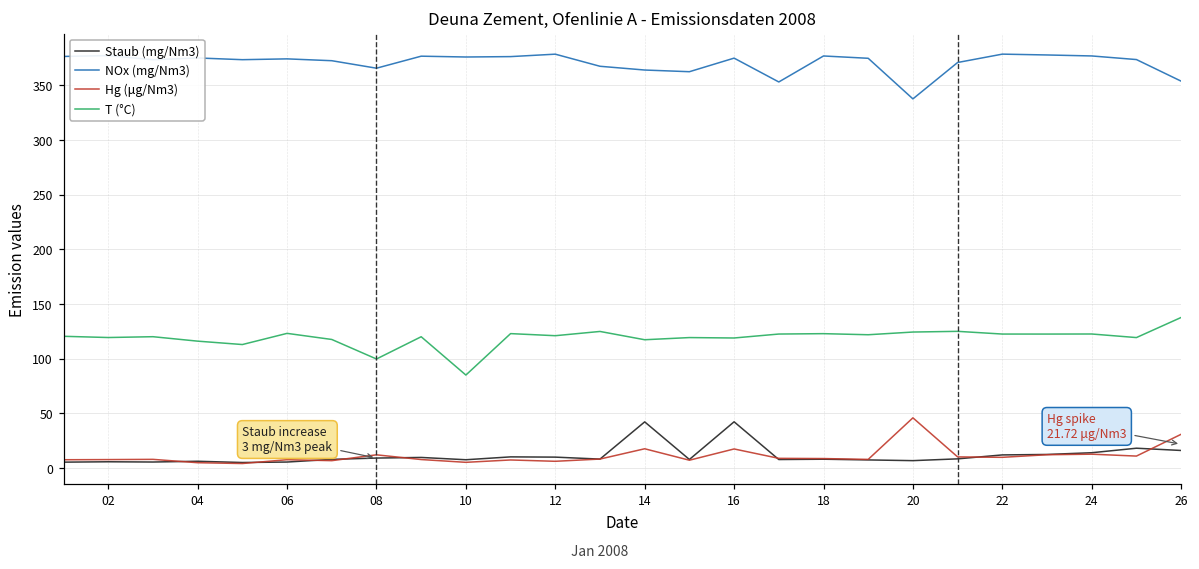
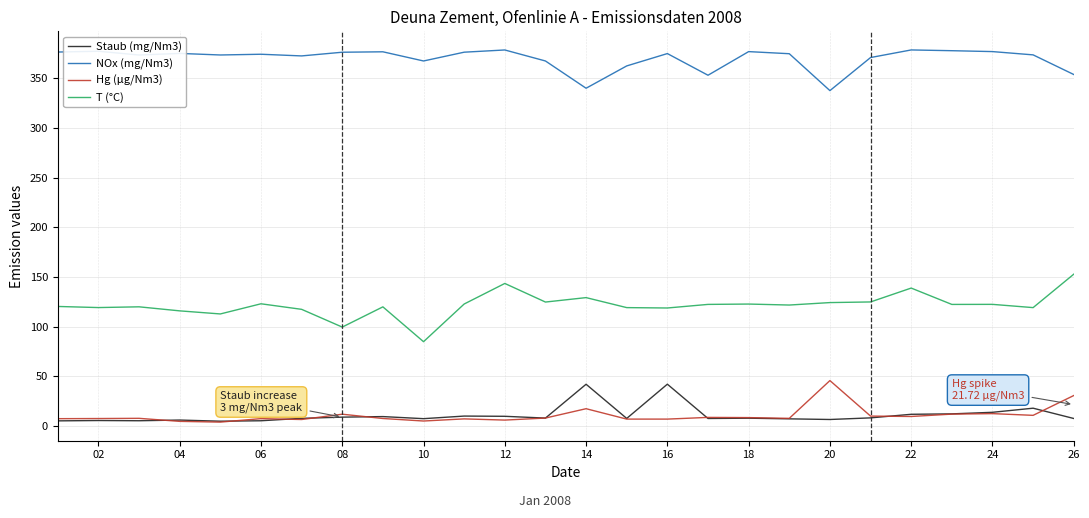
NOx (mg/Nm3), 08: 370 -> 380
NOx (mg/Nm3), 10: 380 -> 370
T (°C), 12: 120 -> 140
NOx (mg/Nm3), 14: 360 -> 340
T (°C), 14: 120 -> 130
Hg (μg/Nm3), 16: 20 -> 10
T (°C), 22: 120 -> 140
Staub (mg/Nm3), 26: 20 -> 10
T (°C), 26: 140 -> 150
